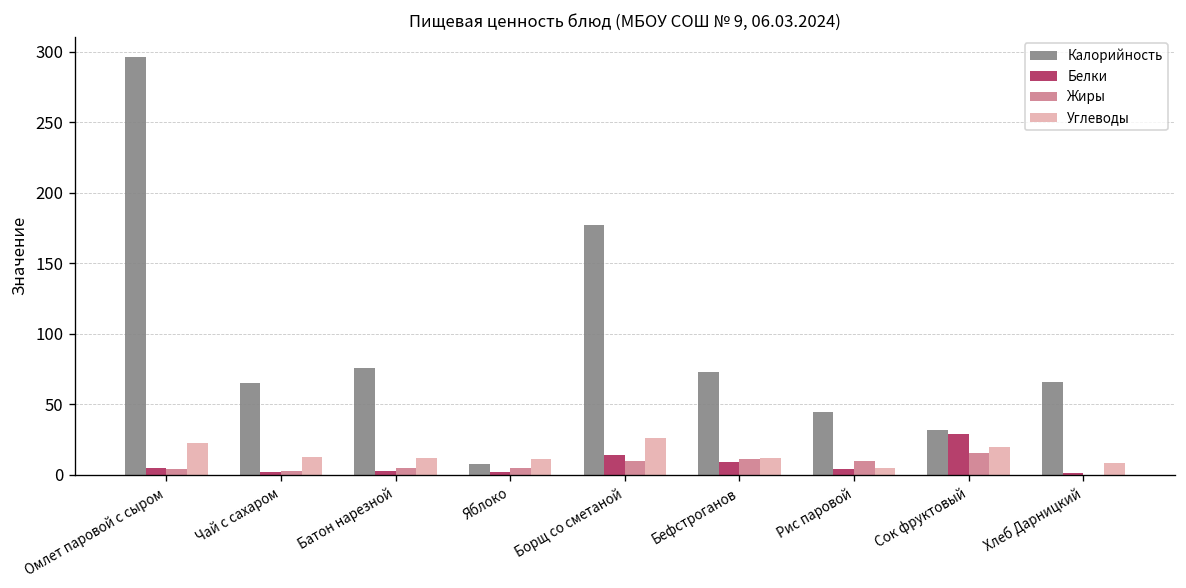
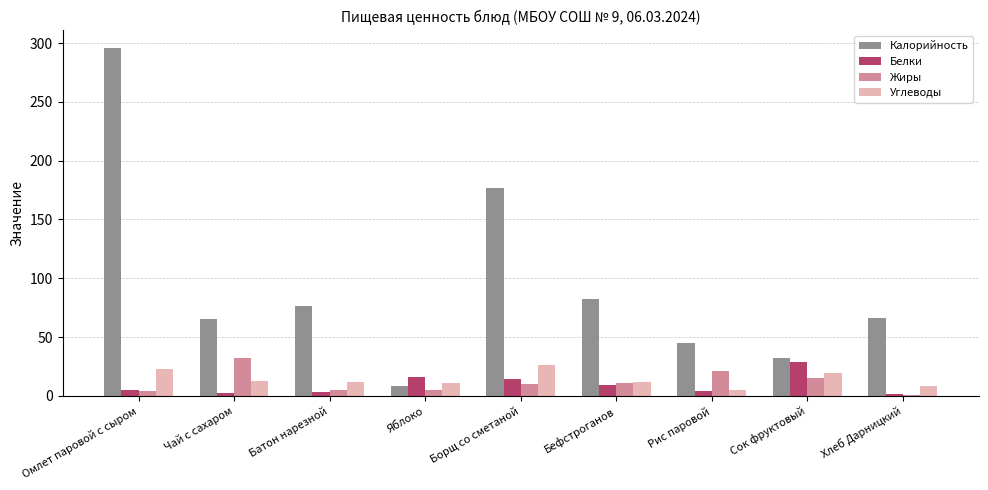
Жиры, Чай с сахаром: 3 -> 32
Белки, Яблоко: 2 -> 16
Калорийность, Бефстроганов: 73 -> 82
Жиры, Рис паровой: 10 -> 21
